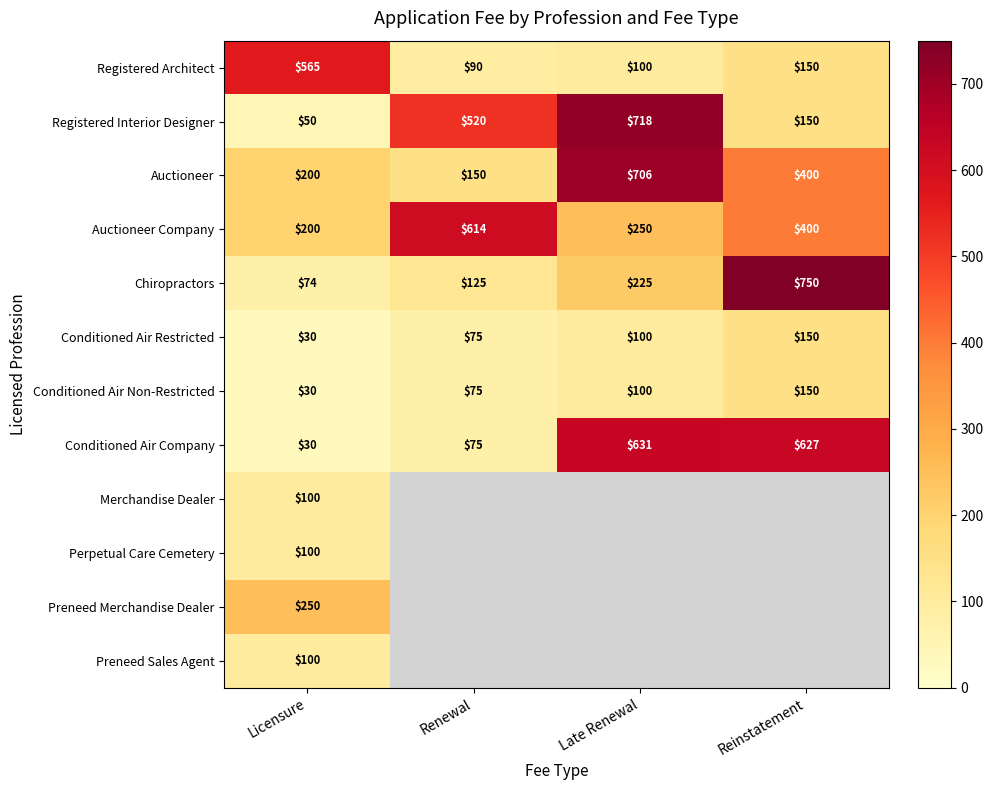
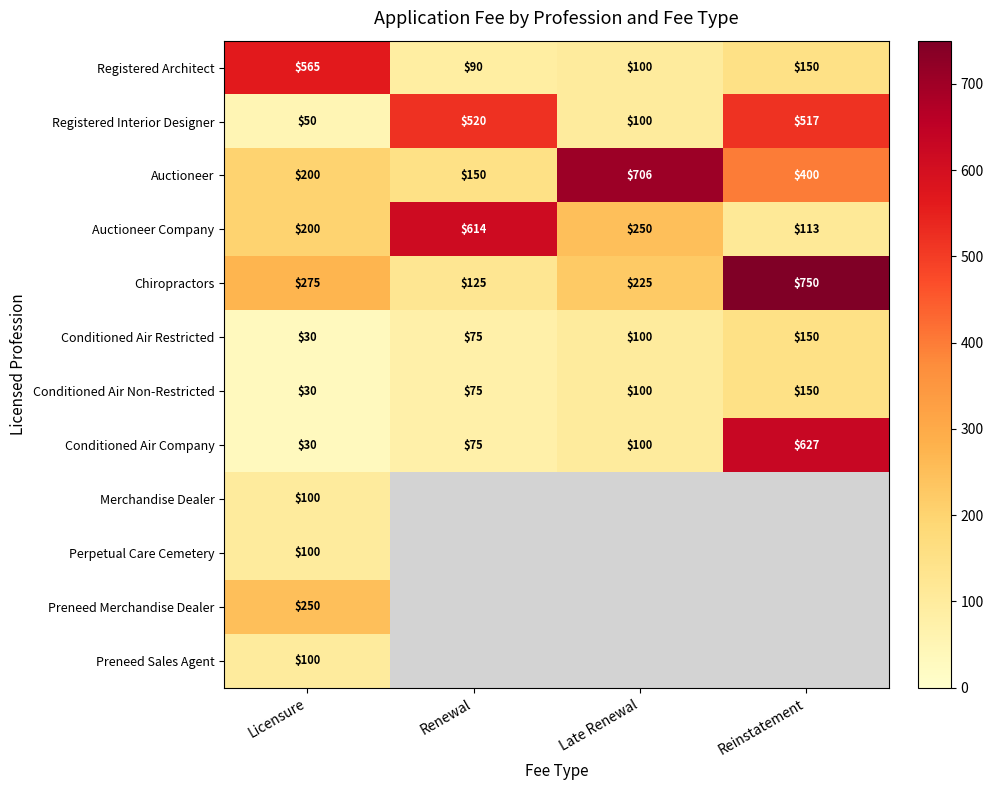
Registered Interior Designer, Late Renewal: $718 -> $100
Registered Interior Designer, Reinstatement: $150 -> $517
Auctioneer Company, Reinstatement: $400 -> $113
Chiropractors, Licensure: $74 -> $275
Conditioned Air Company, Late Renewal: $631 -> $100
